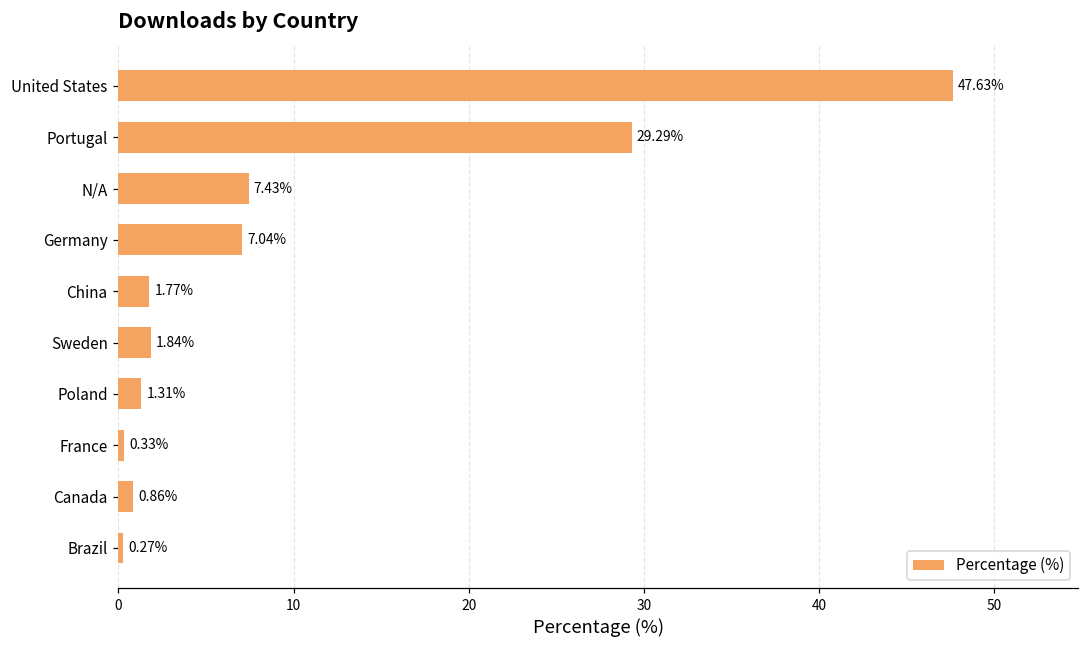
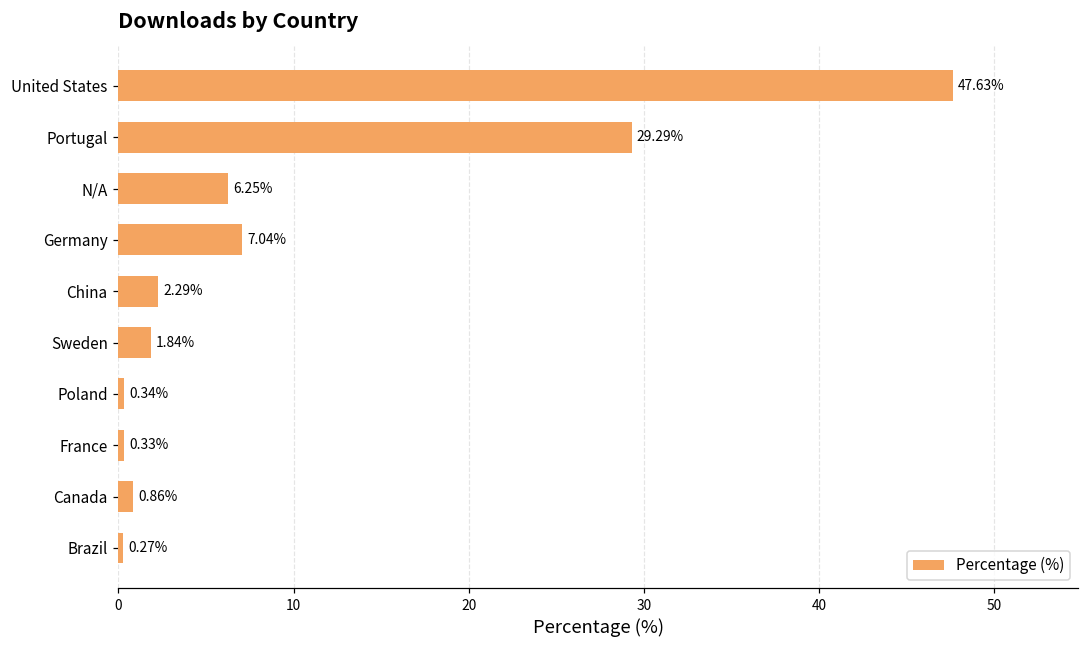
N/A: 7.43% -> 6.25%
China: 1.77% -> 2.29%
Poland: 1.31% -> 0.34%
